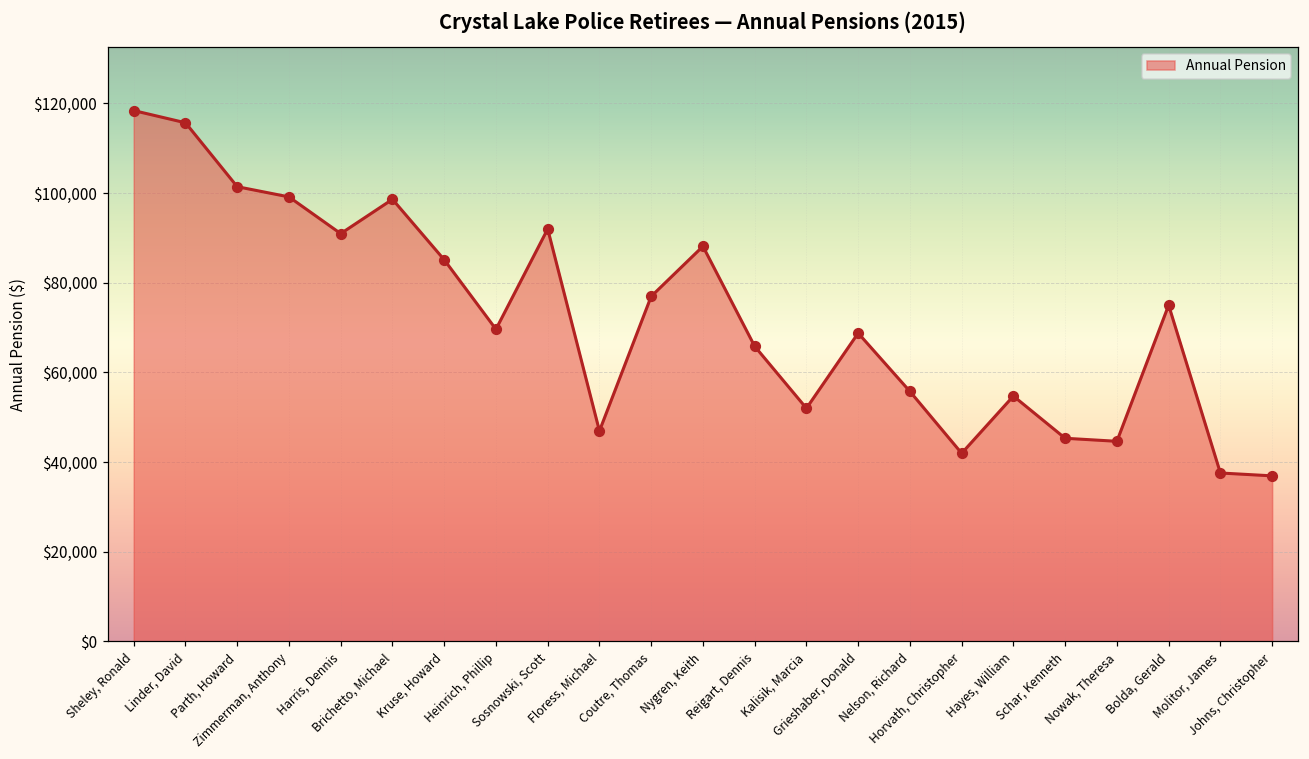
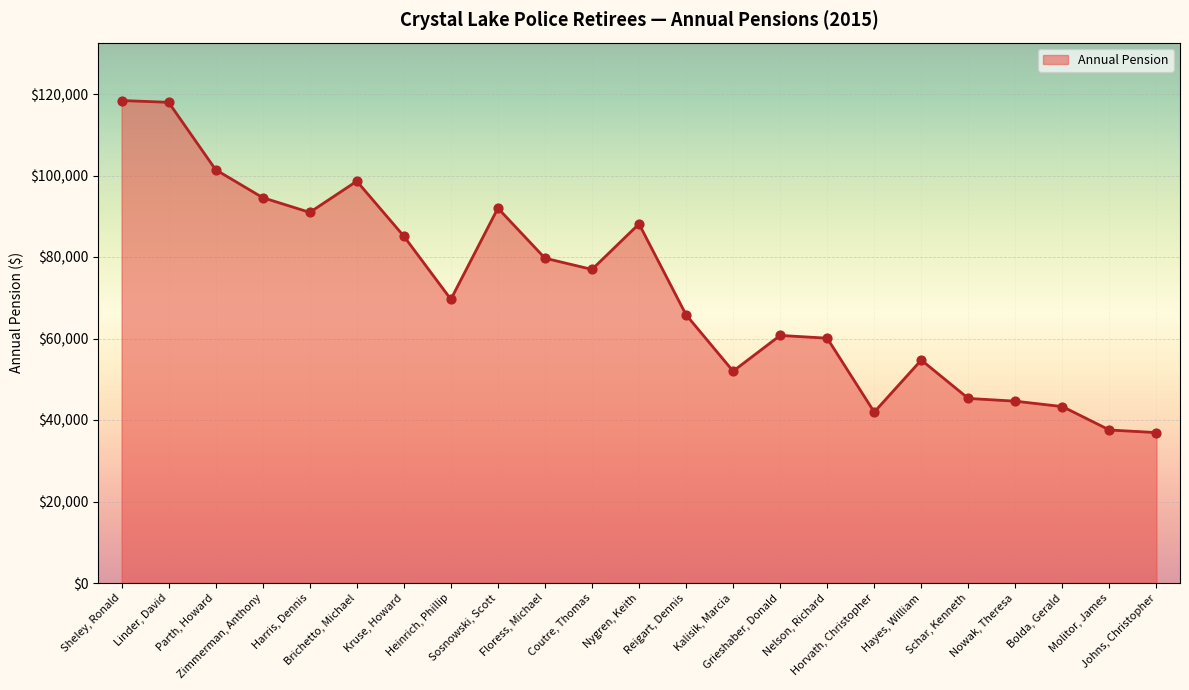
Linder, David: $116,000 -> $118,000
Zimmerman, Anthony: $99,000 -> $95,000
Floress, Michael: $47,000 -> $80,000
Grieshaber, Donald: $69,000 -> $61,000
Nelson, Richard: $56,000 -> $60,000
Bolda, Gerald: $75,000 -> $43,000
